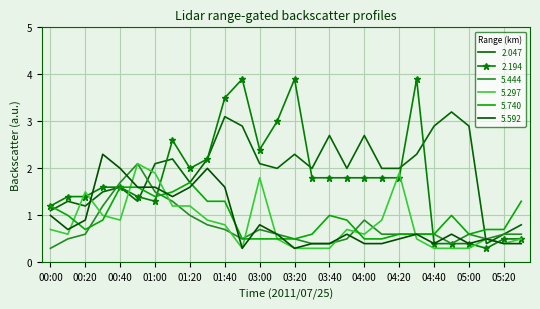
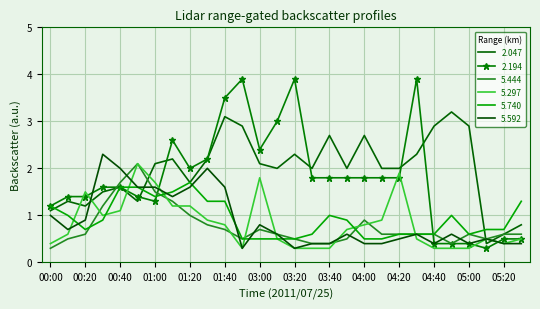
5.297, 00:00: 0.7 -> 0.4
5.297, 00:40: 0.9 -> 1.1
5.297, 01:00: 1.9 -> 1.7
5.297, 04:00: 0.6 -> 0.8
